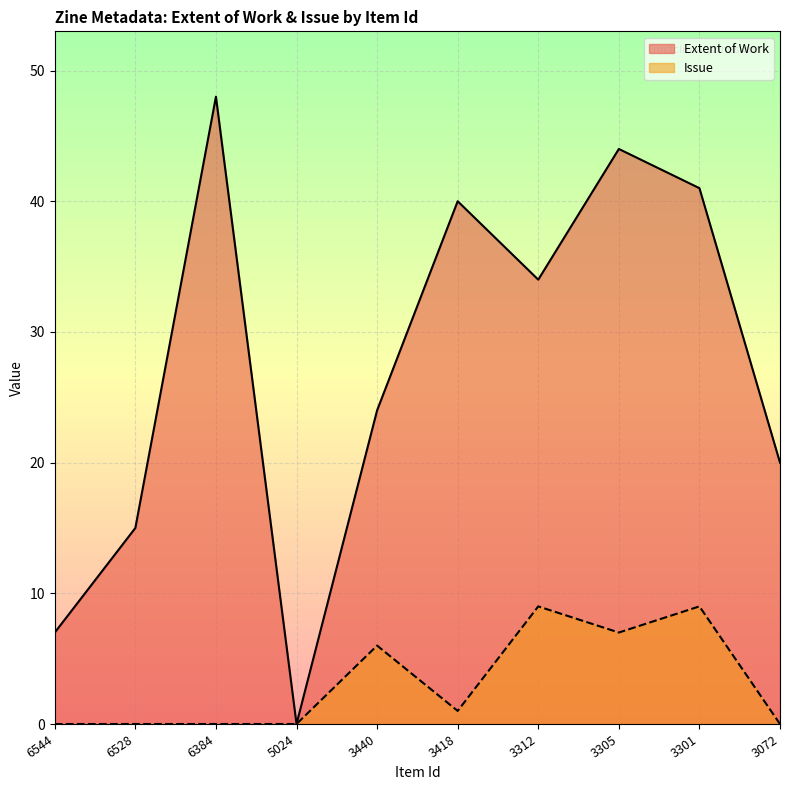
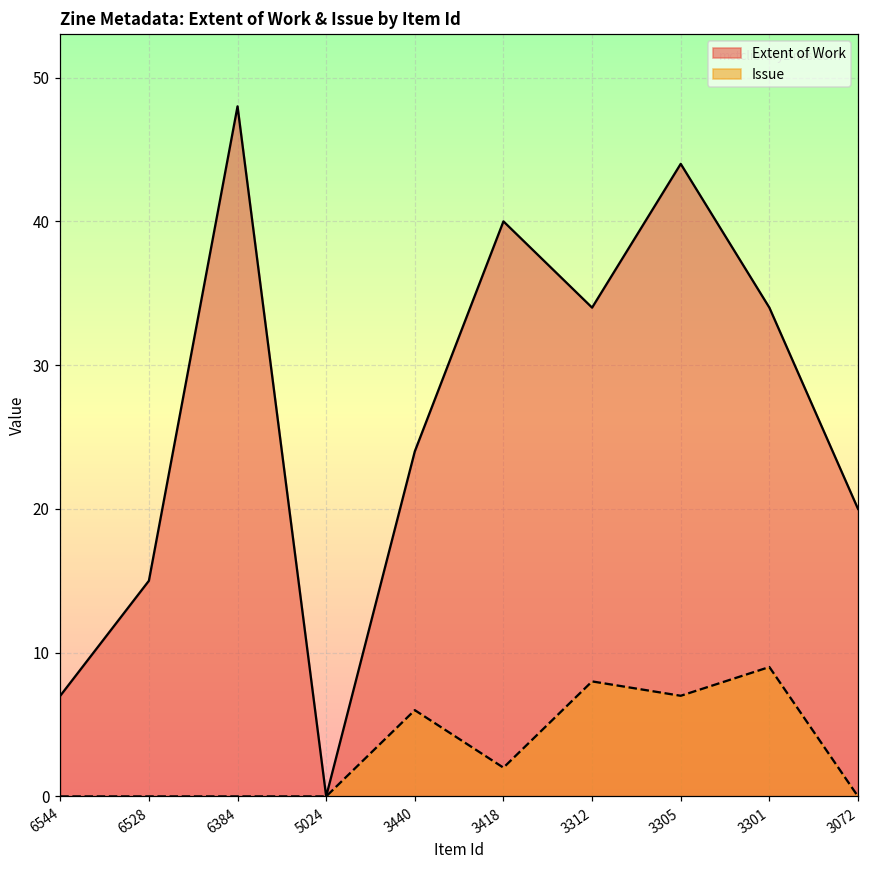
Issue, 3418: 1 -> 2
Issue, 3312: 9 -> 8
Extent of Work, 3301: 41 -> 34
